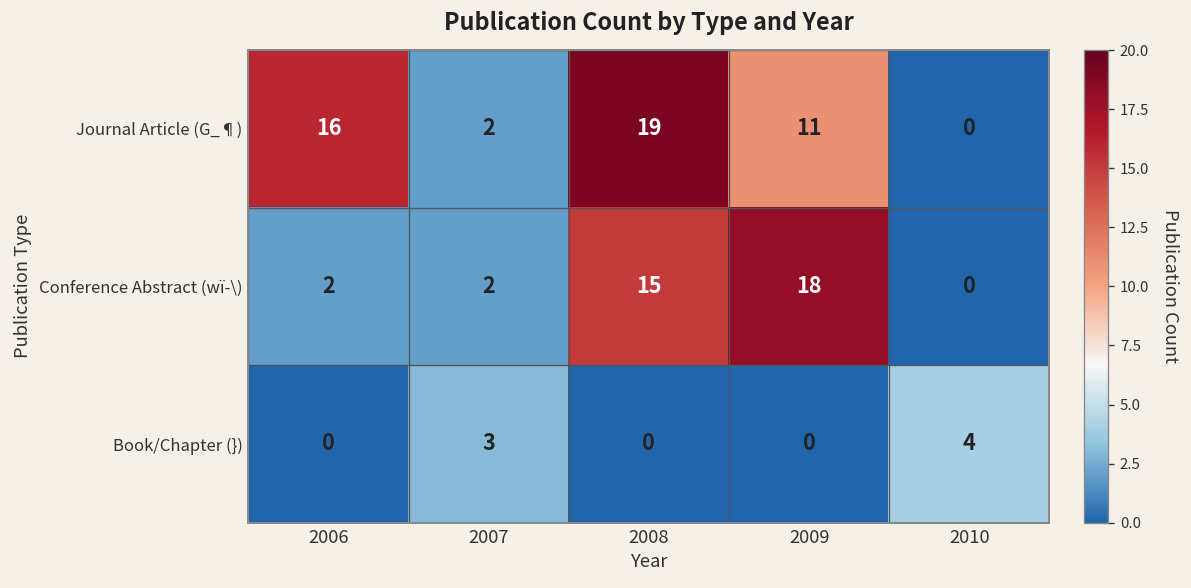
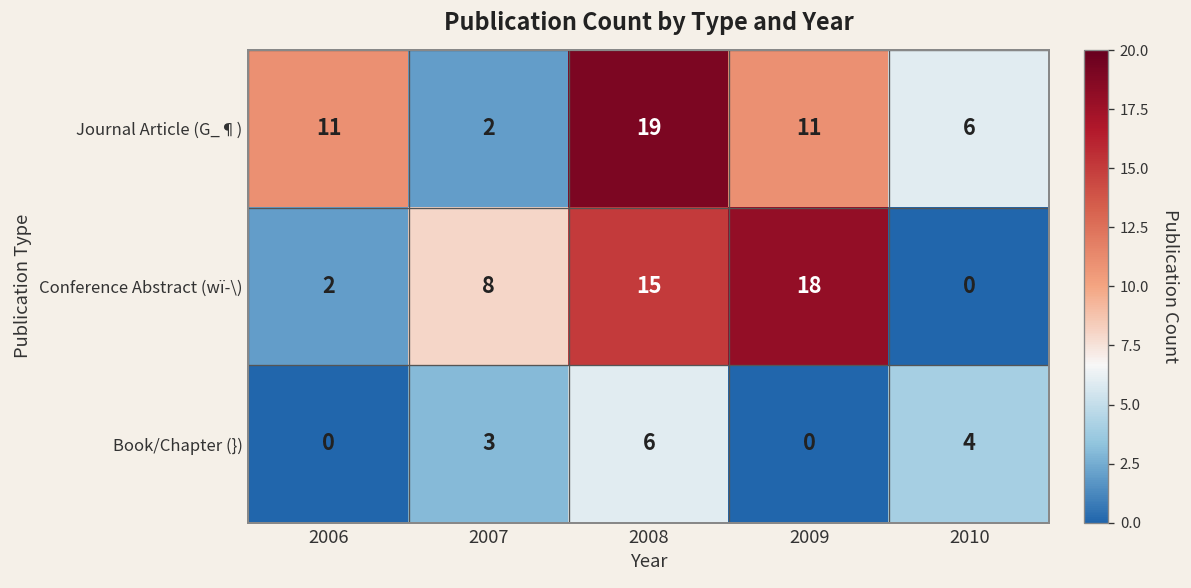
Journal Article (G_¶), 2006: 16 -> 11
Journal Article (G_¶), 2010: 0 -> 6
Conference Abstract (wï­\), 2007: 2 -> 8
Book/Chapter (}), 2008: 0 -> 6
